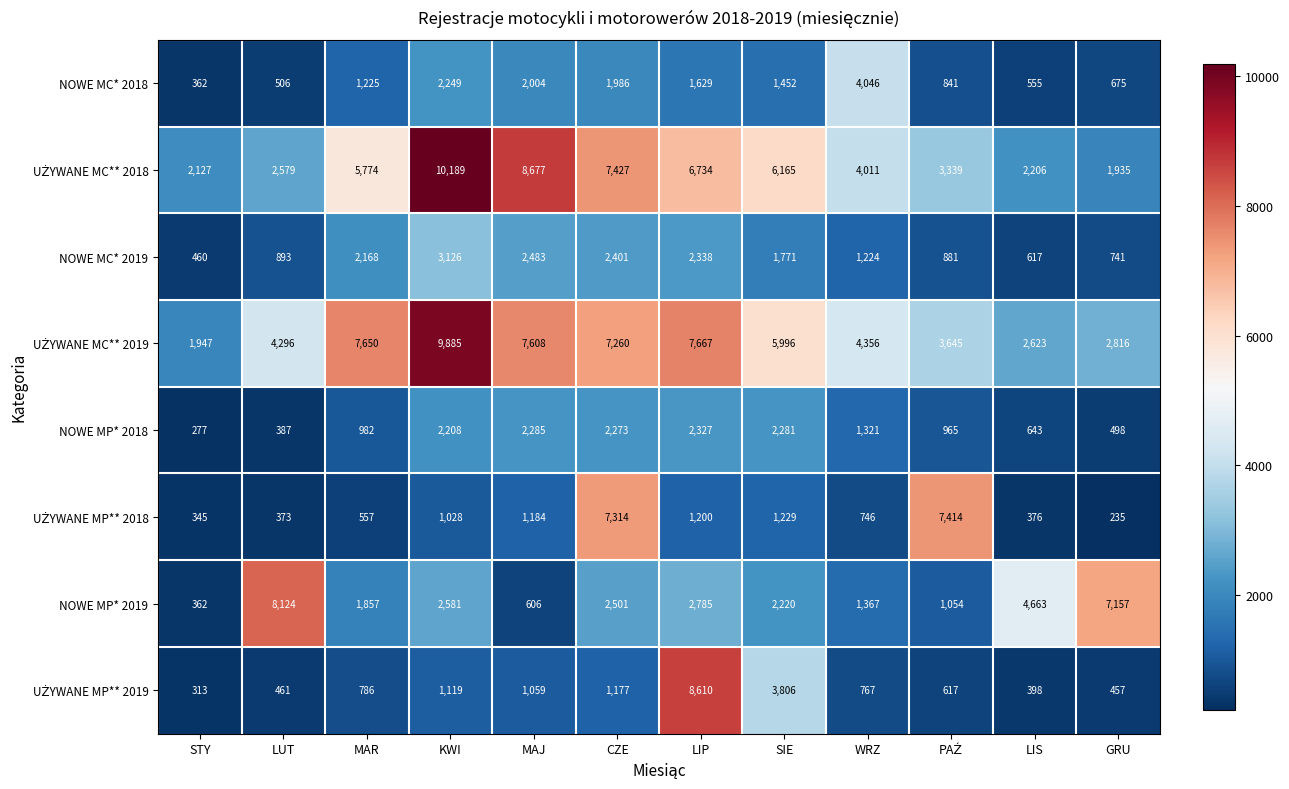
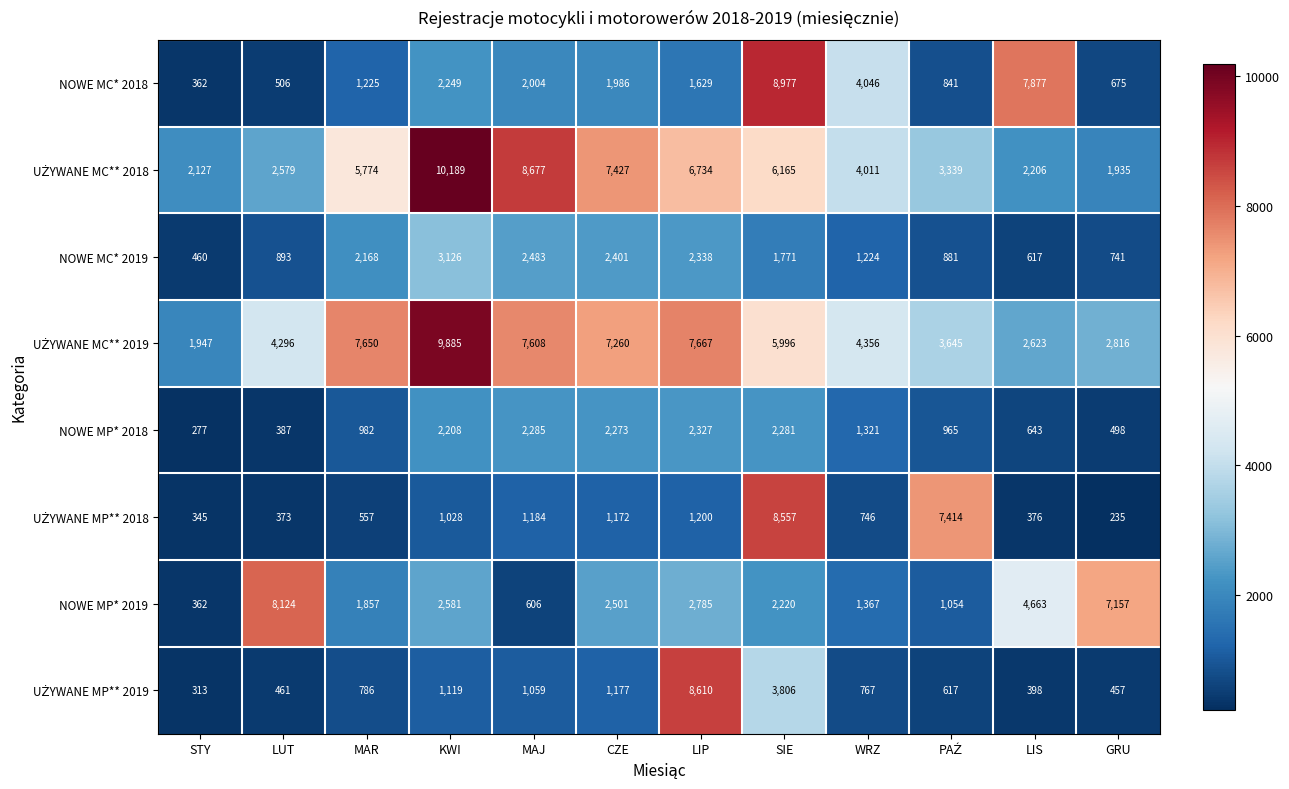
NOWE MC* 2018, SIE: 1,452 -> 8,977
NOWE MC* 2018, LIS: 555 -> 7,877
UŻYWANE MP** 2018, CZE: 7,314 -> 1,172
UŻYWANE MP** 2018, SIE: 1,229 -> 8,557
